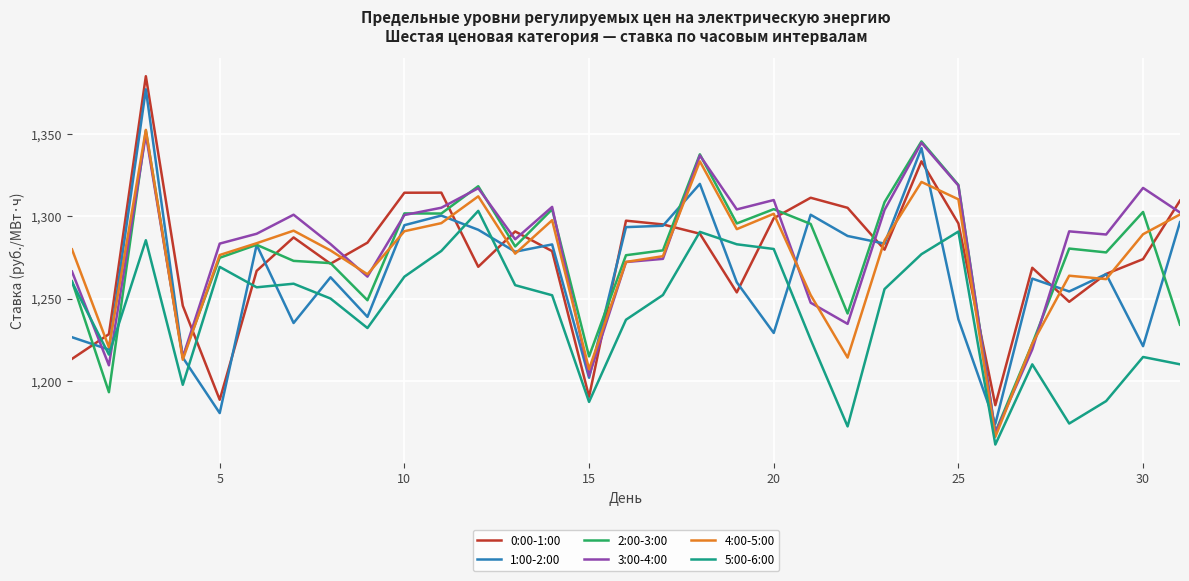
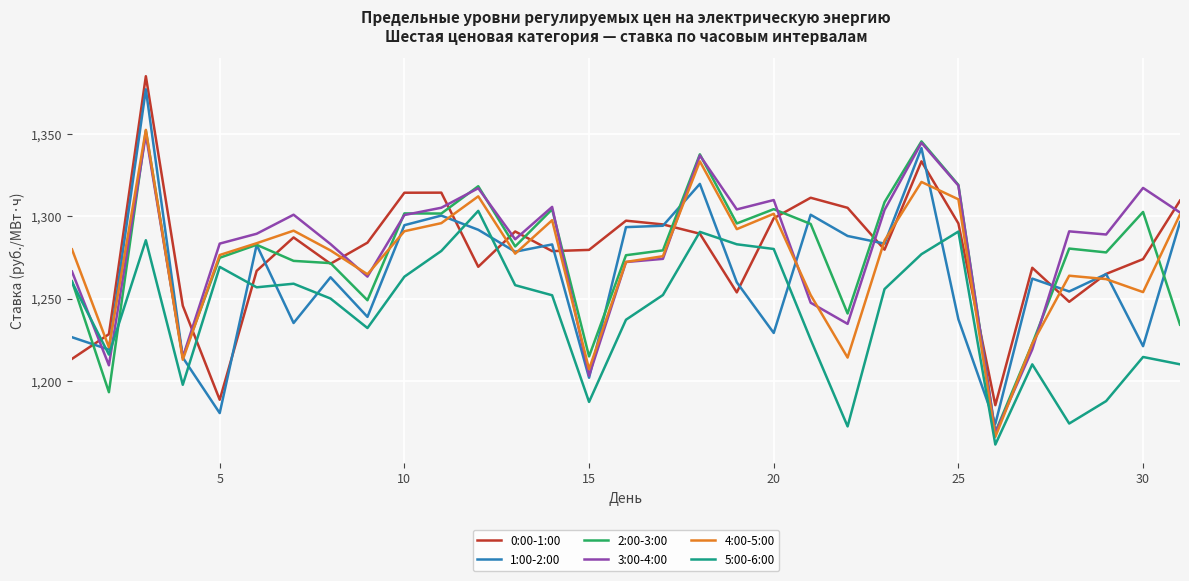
0:00-1:00, 15: 1,190 -> 1,280
4:00-5:00, 30: 1,289 -> 1,254
